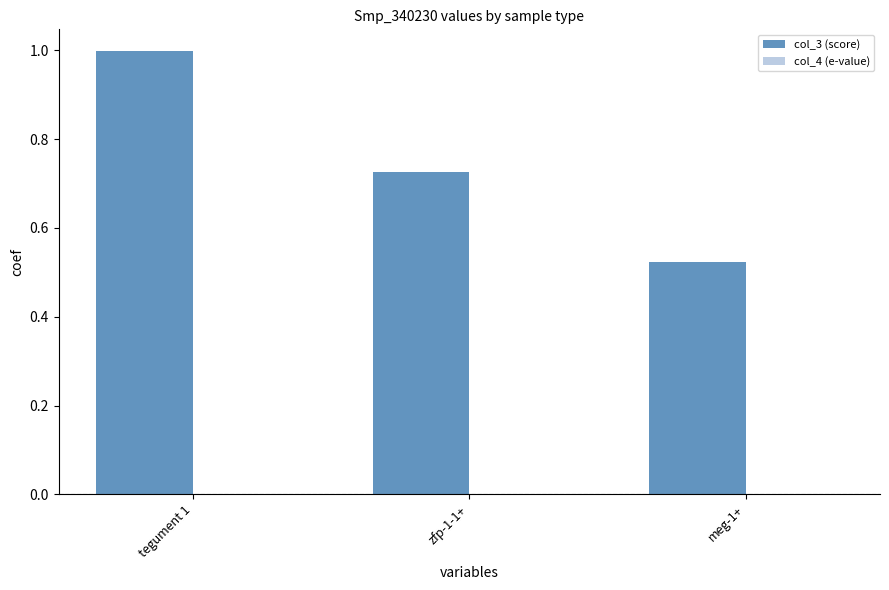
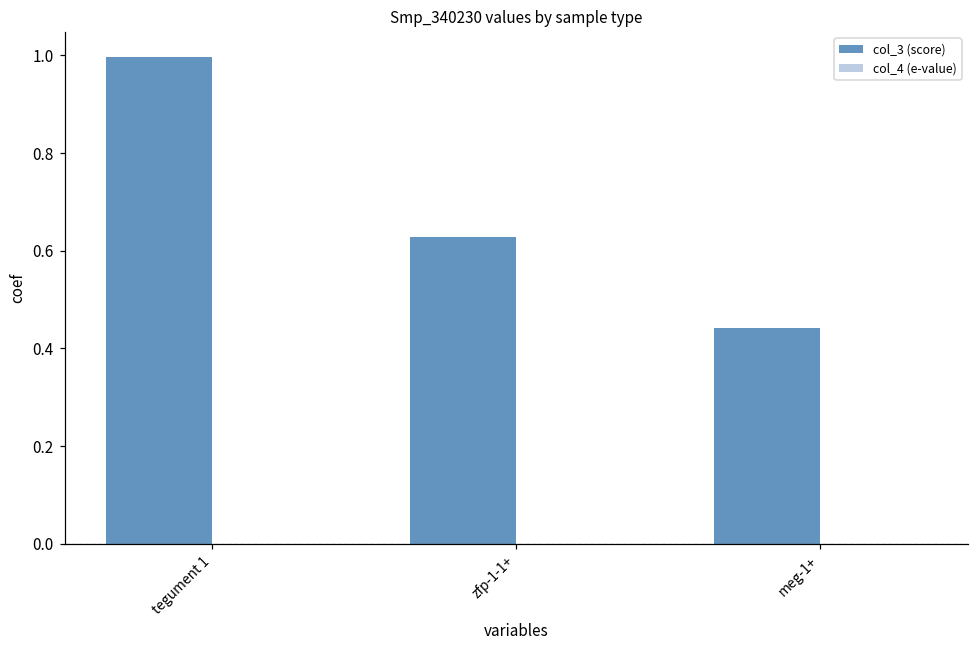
col_3 (score), zfp-1-1+: 0.73 -> 0.63
col_3 (score), meg-1+: 0.52 -> 0.44
